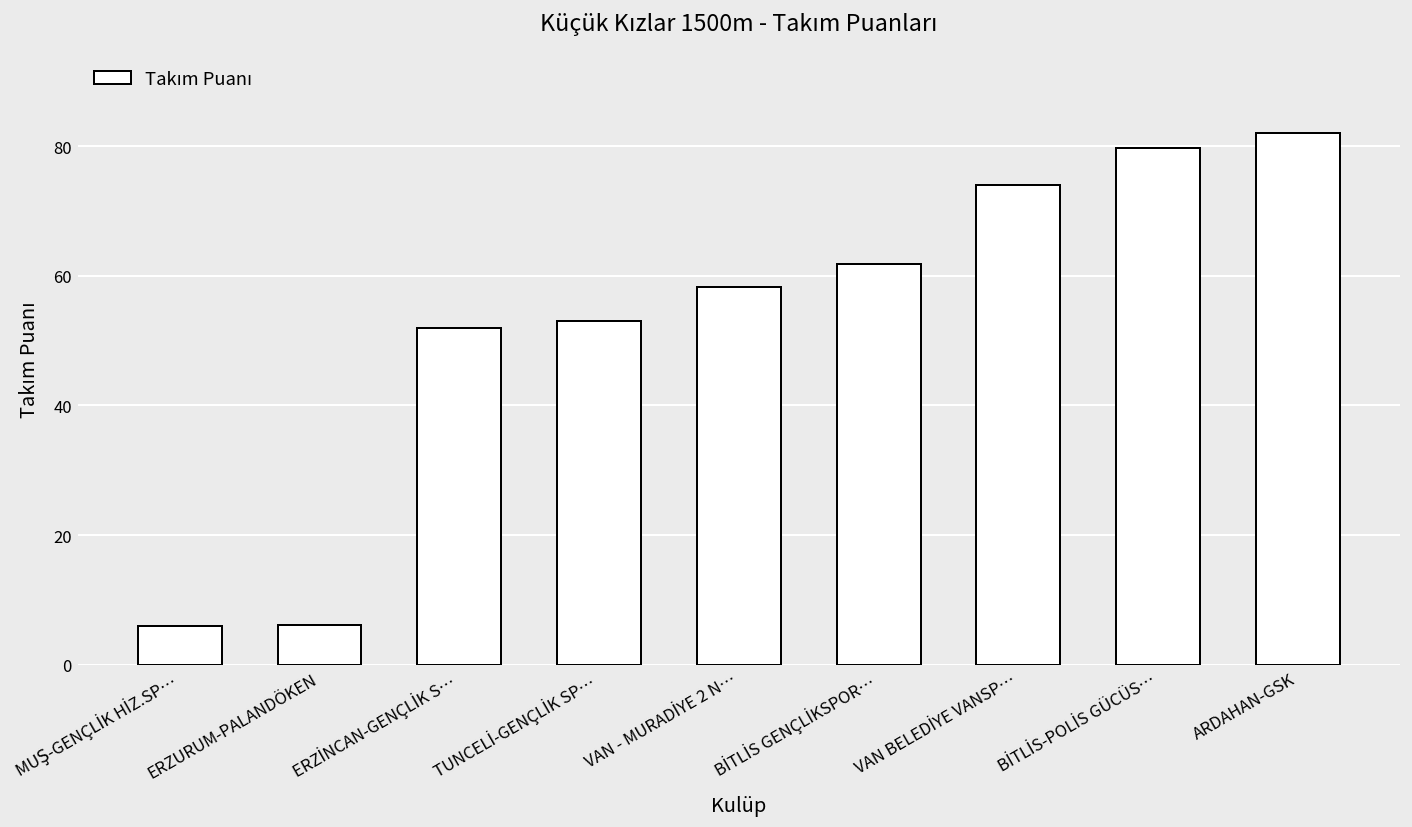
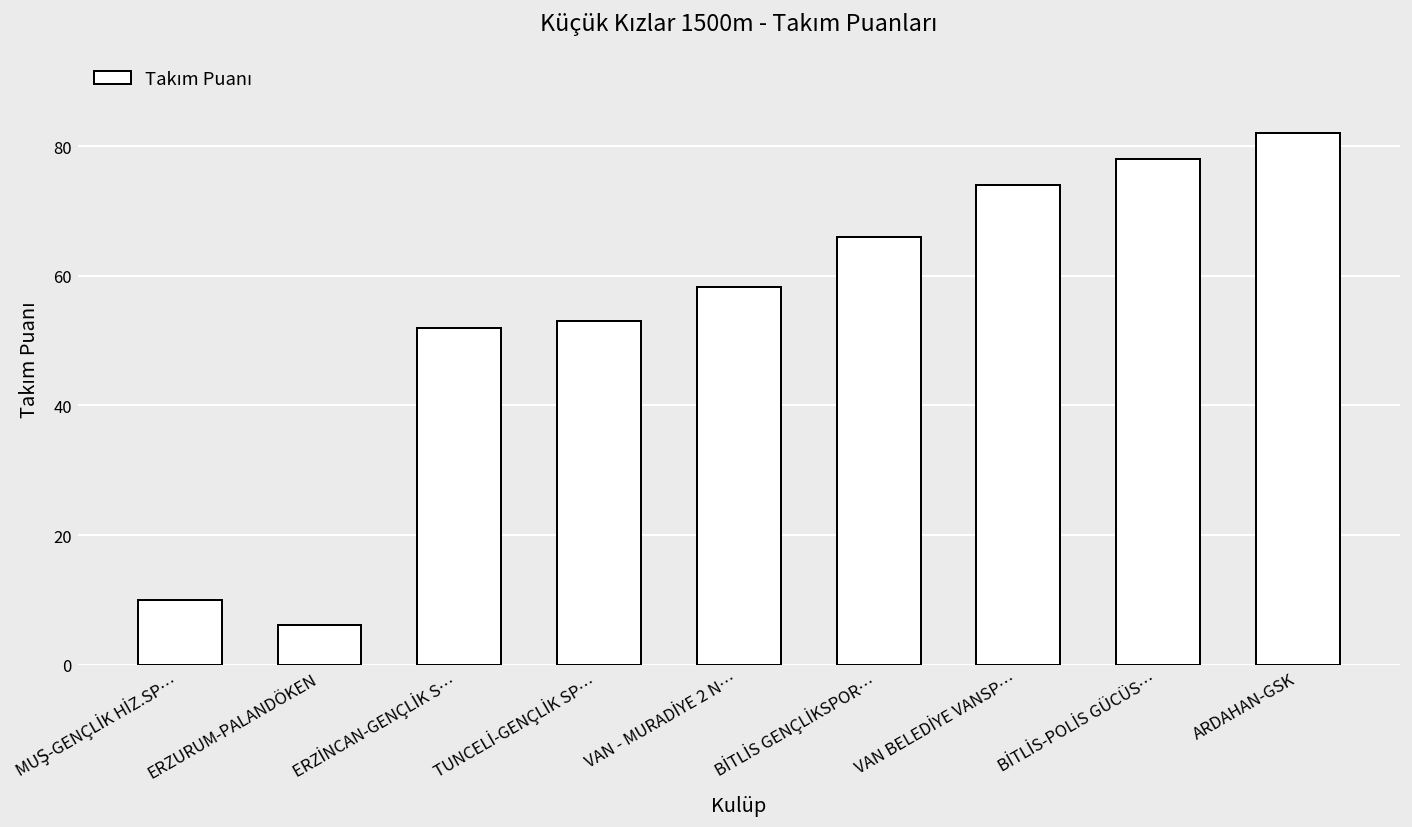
MUŞ-GENÇLİK HİZ.SP…: 6 -> 10
BİTLİS GENÇLİKSPOR…: 62 -> 66
BİTLİS-POLİS GÜCÜS…: 80 -> 78
